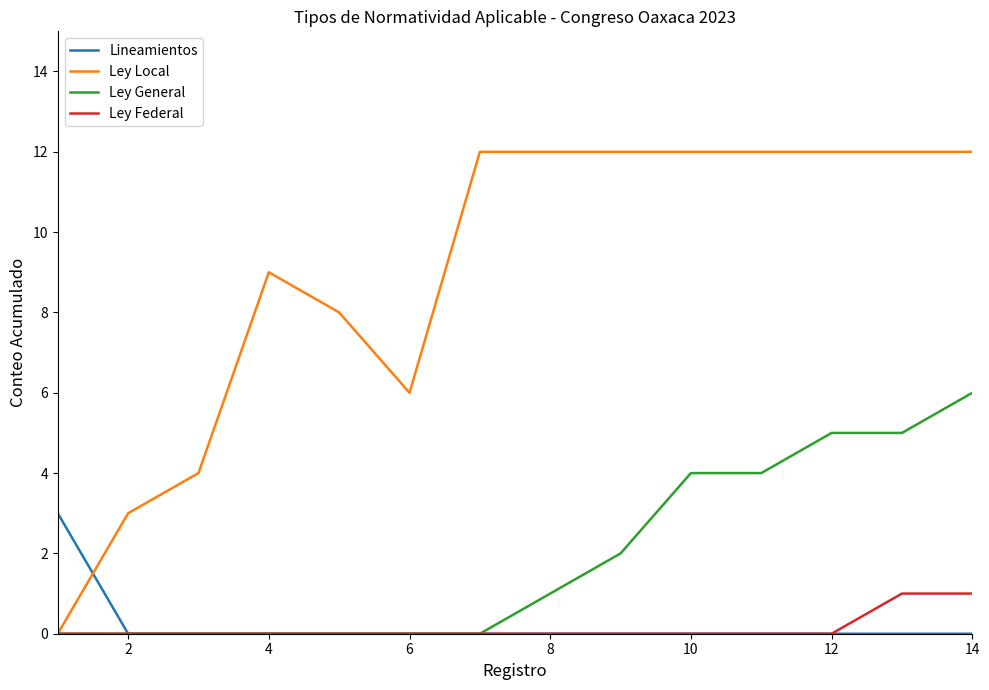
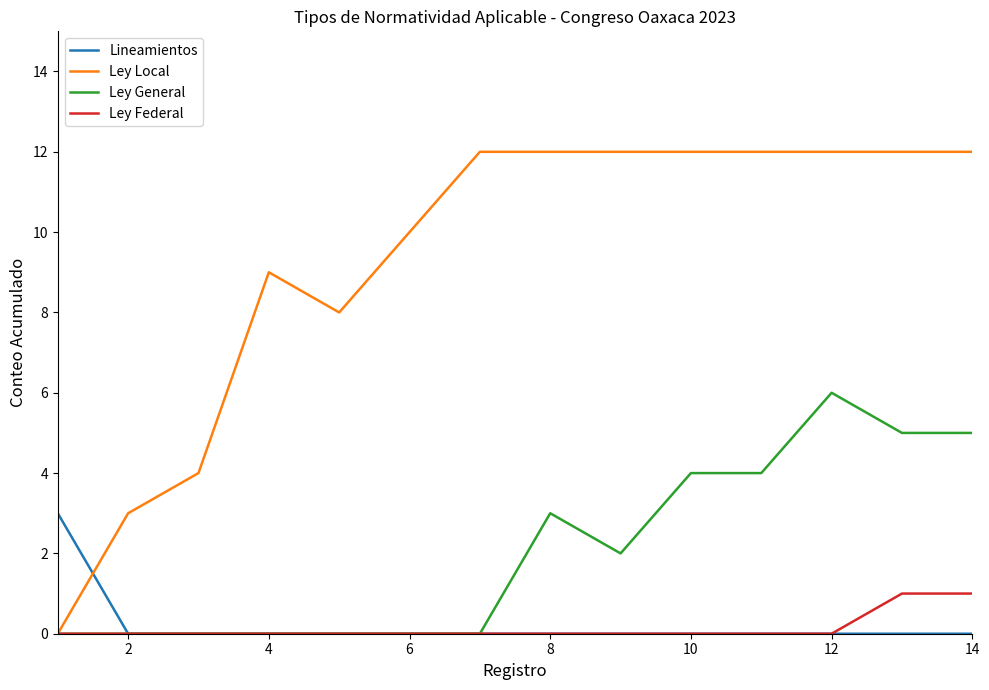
Ley Local, 6: 6 -> 10
Ley General, 8: 1 -> 3
Ley General, 12: 5 -> 6
Ley General, 14: 6 -> 5
